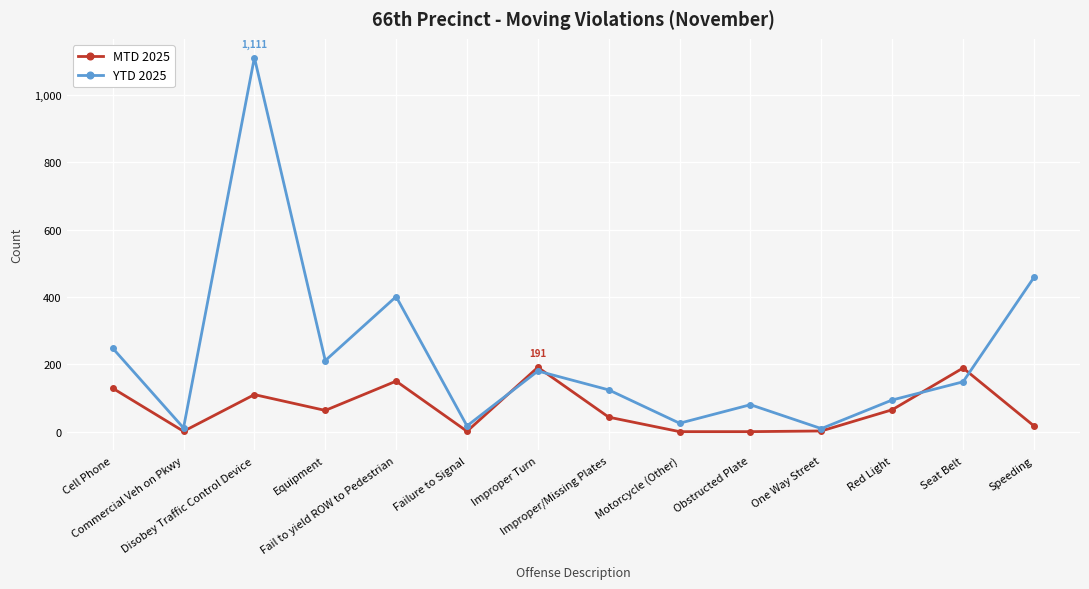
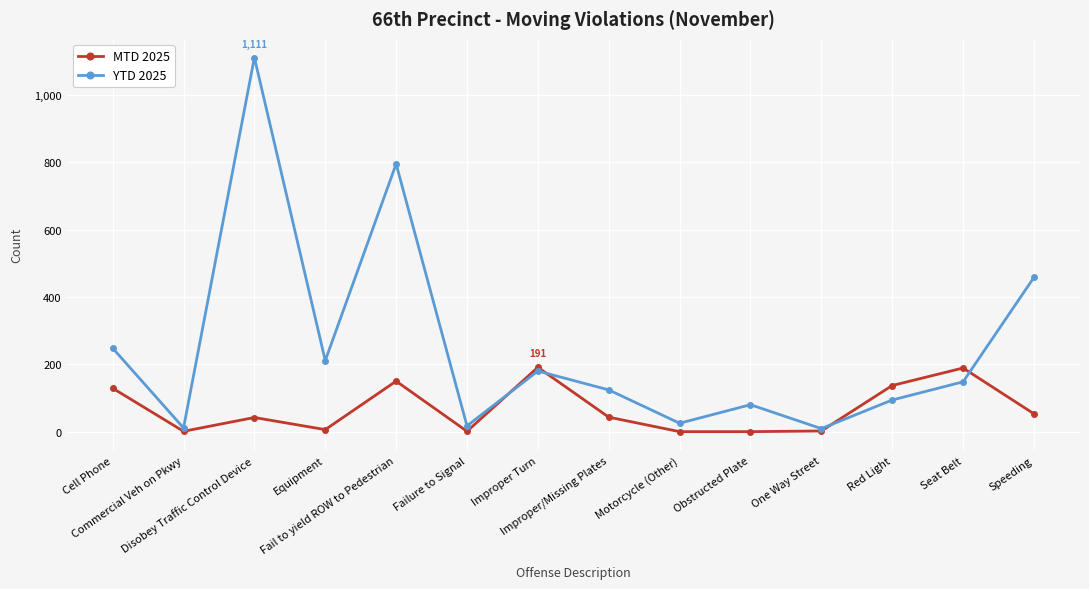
MTD 2025, Disobey Traffic Control Device: 110 -> 40
MTD 2025, Equipment: 60 -> 10
YTD 2025, Fail to yield ROW to Pedestrian: 400 -> 800
MTD 2025, Red Light: 70 -> 140
MTD 2025, Speeding: 20 -> 50
